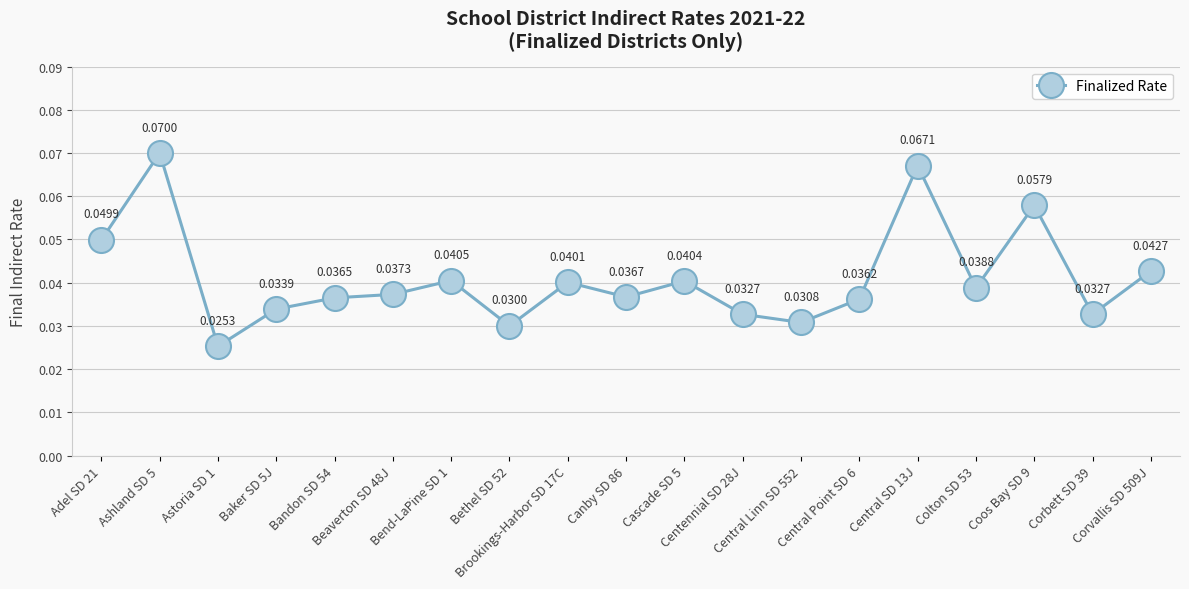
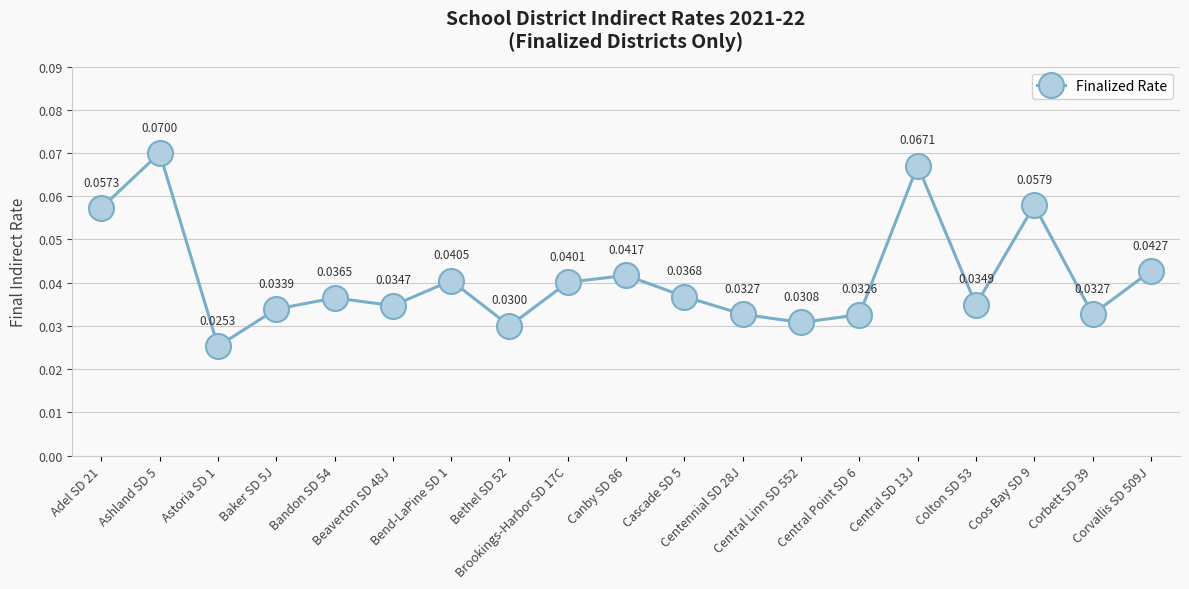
Adel SD 21: 0.0499 -> 0.0573
Beaverton SD 48J: 0.0373 -> 0.0347
Canby SD 86: 0.0367 -> 0.0417
Cascade SD 5: 0.0404 -> 0.0368
Central Point SD 6: 0.0362 -> 0.0326
Colton SD 53: 0.0388 -> 0.0349
